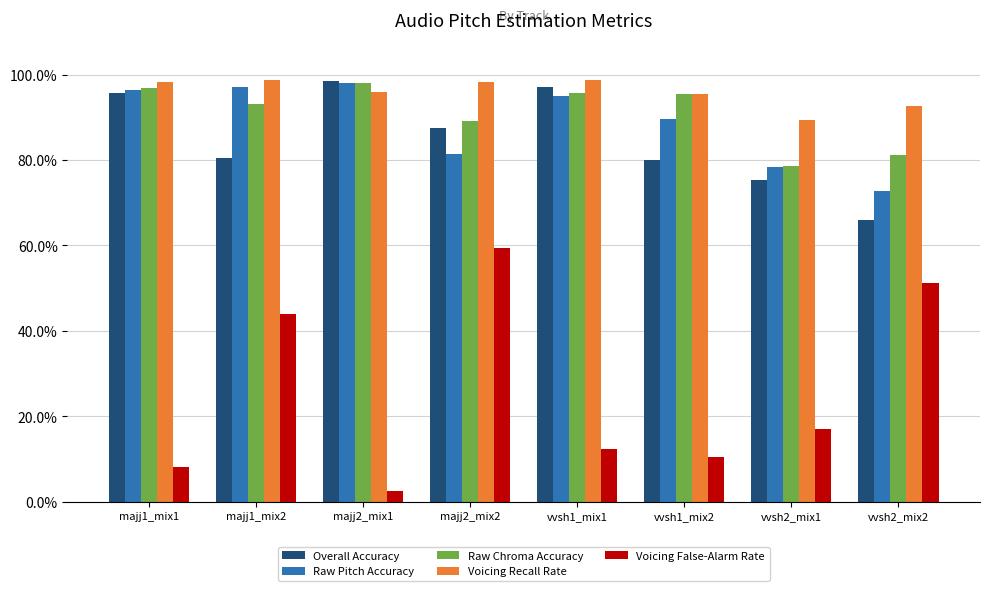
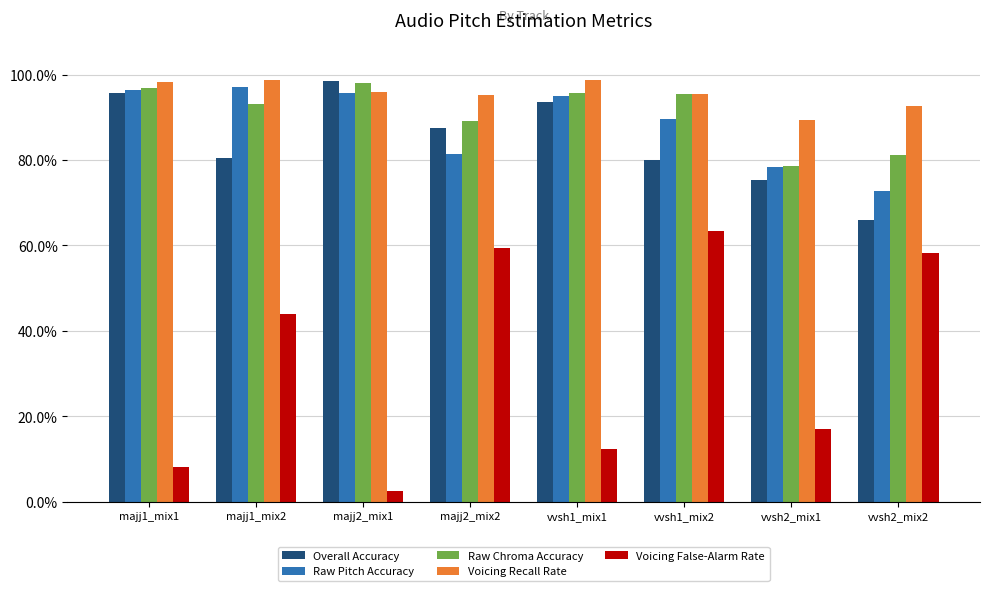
Raw Pitch Accuracy, majj2_mix1: 98% -> 96%
Voicing Recall Rate, majj2_mix2: 98% -> 95%
Overall Accuracy, vvsh1_mix1: 97% -> 94%
Voicing False-Alarm Rate, vvsh1_mix2: 11% -> 63%
Voicing False-Alarm Rate, vvsh2_mix2: 51% -> 58%
